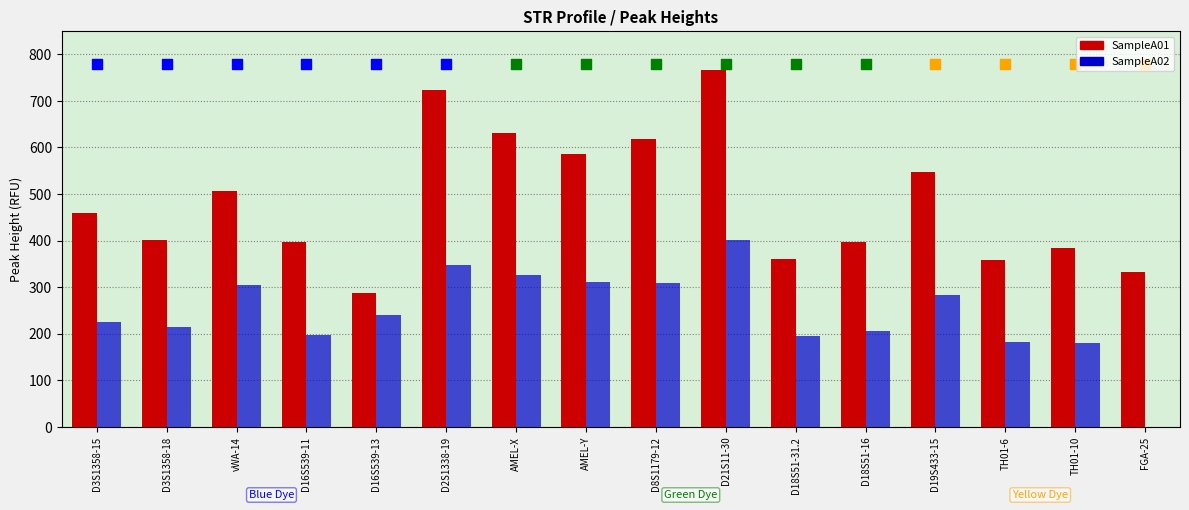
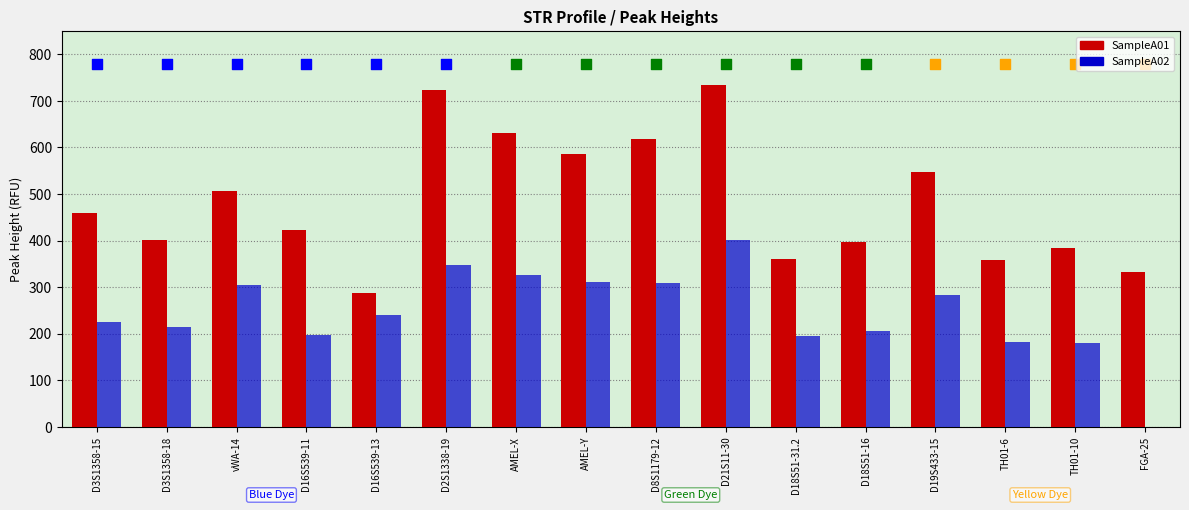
SampleA01, D16S539-11: 400 -> 420
SampleA01, D21S11-30: 770 -> 730
